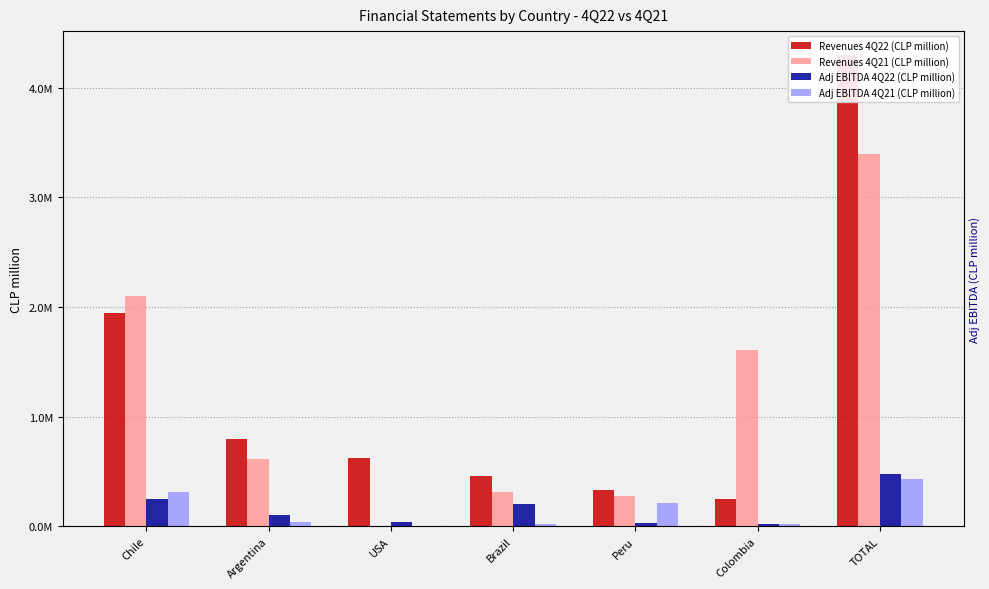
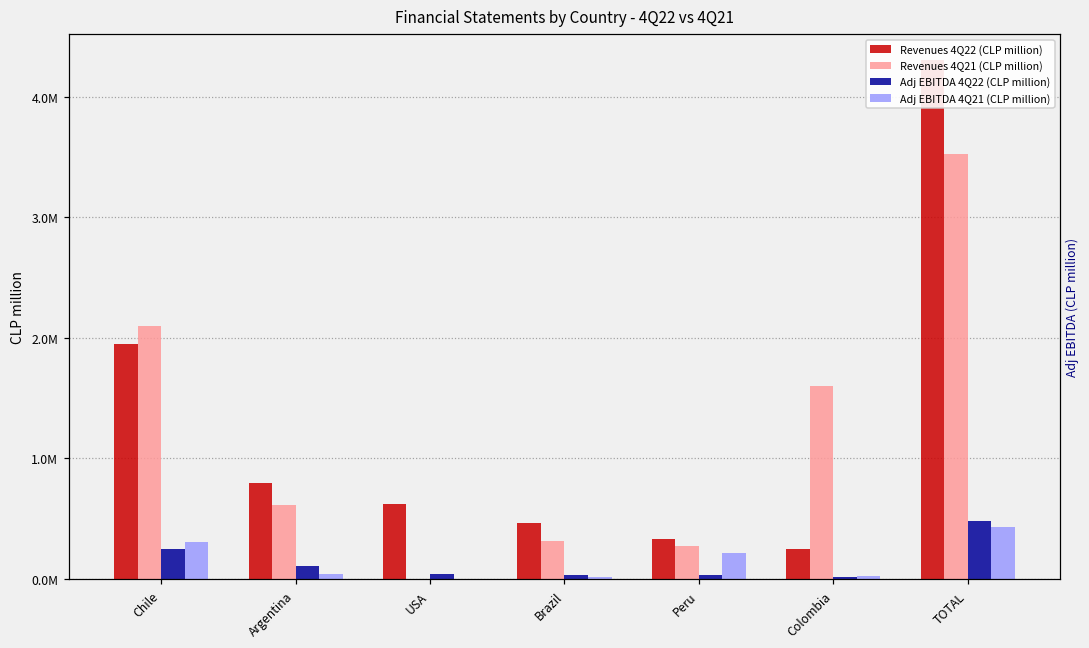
Adj EBITDA 4Q22 (CLP million), Brazil: 200000 -> 30000
Revenues 4Q21 (CLP million), TOTAL: 3400000 -> 3530000
